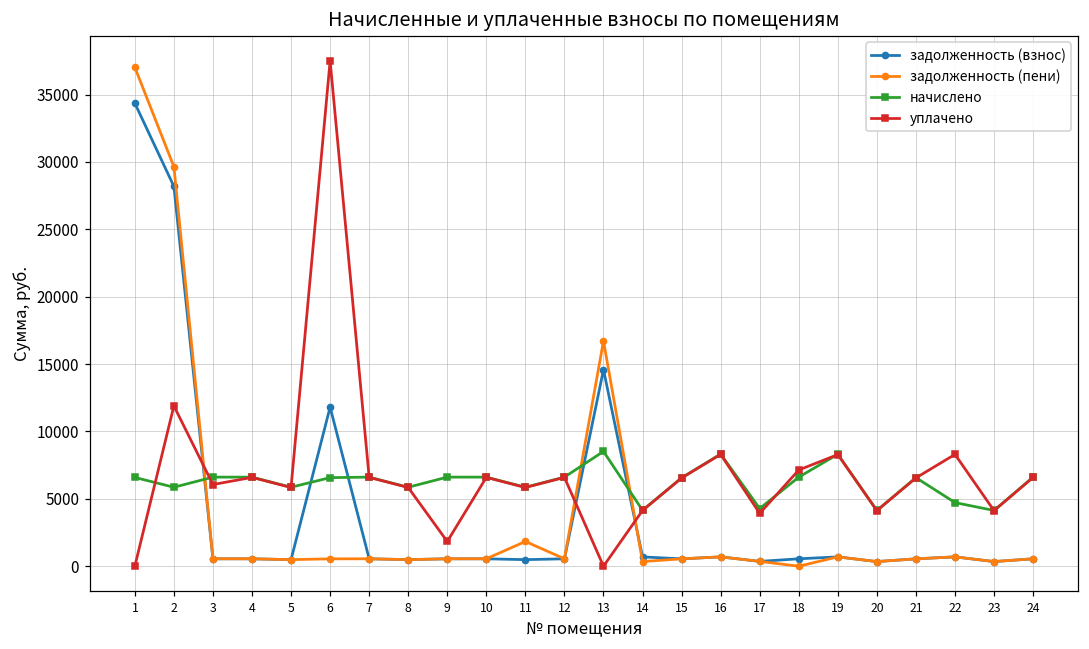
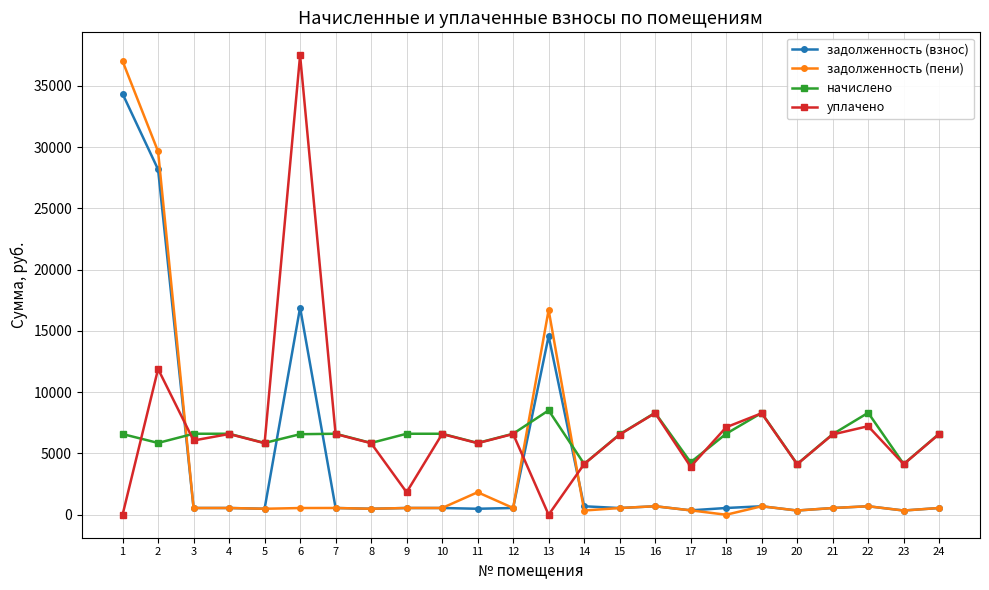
задолженность (взнос), 6: 11800 -> 16900
начислено, 22: 4700 -> 8300
уплачено, 22: 8300 -> 7200
